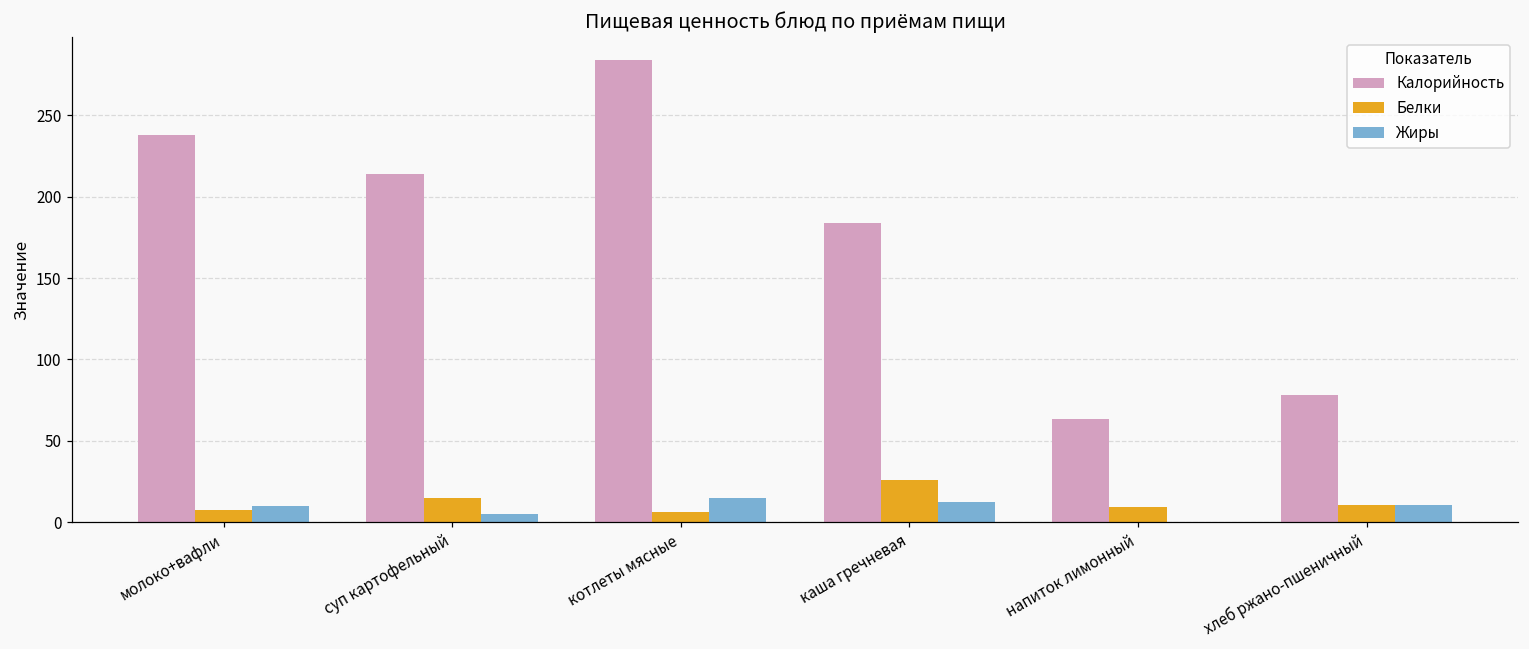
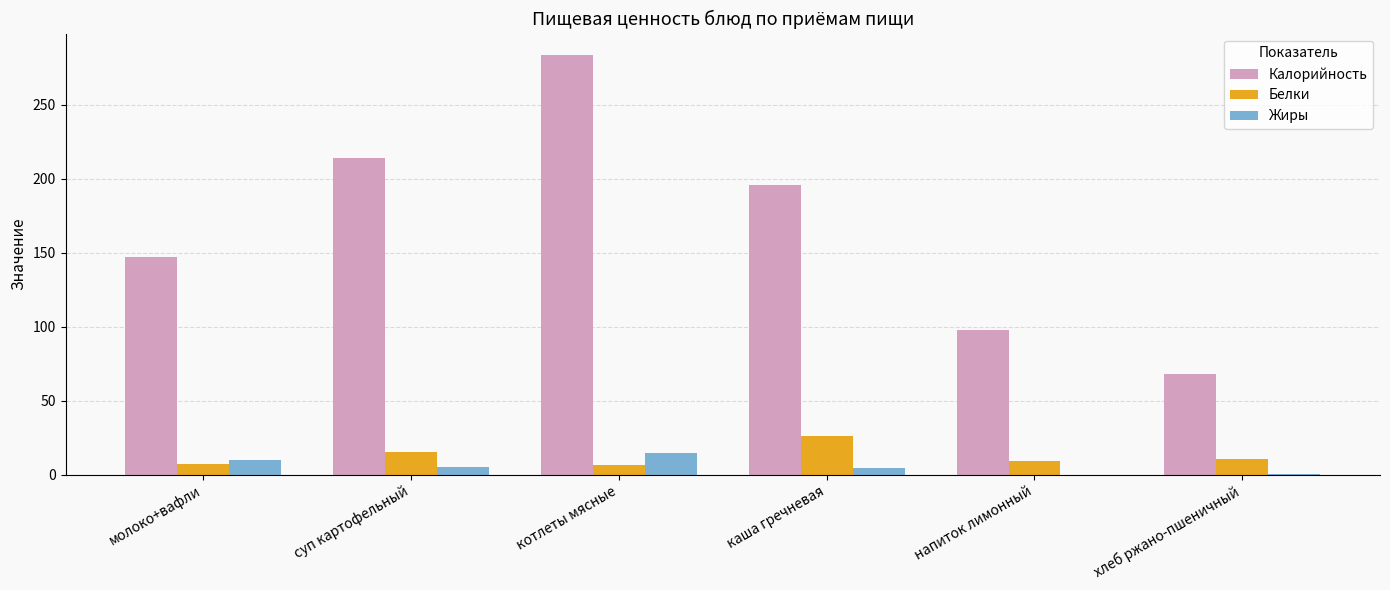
Калорийность, молоко+вафли: 238 -> 147
Калорийность, каша гречневая: 184 -> 196
Жиры, каша гречневая: 12 -> 5
Калорийность, напиток лимонный: 63 -> 98
Калорийность, хлеб ржано-пшеничный: 78 -> 68
Жиры, хлеб ржано-пшеничный: 11 -> 1
